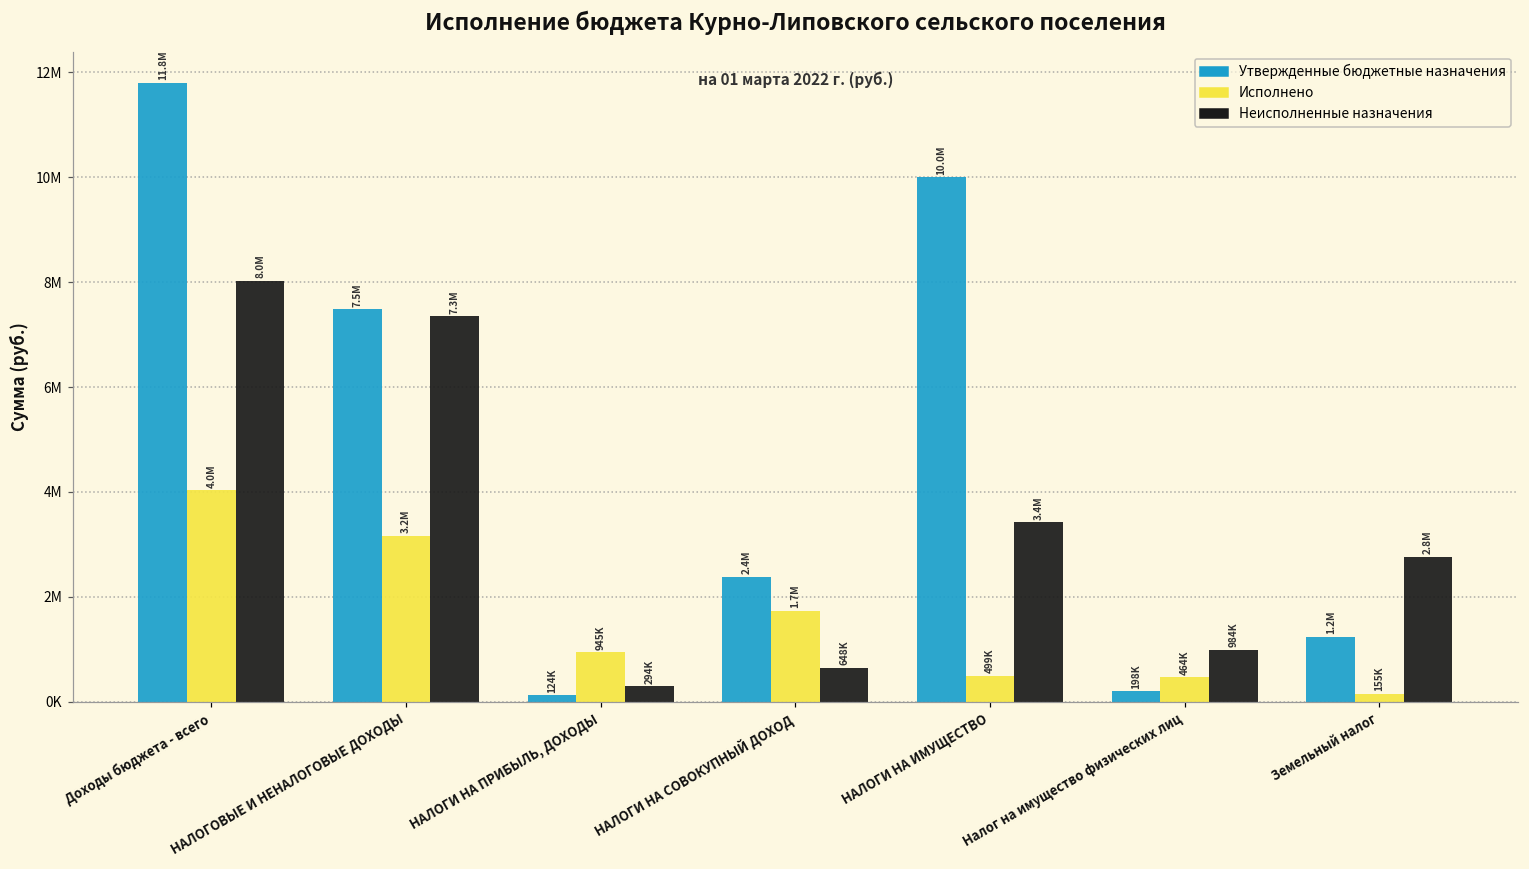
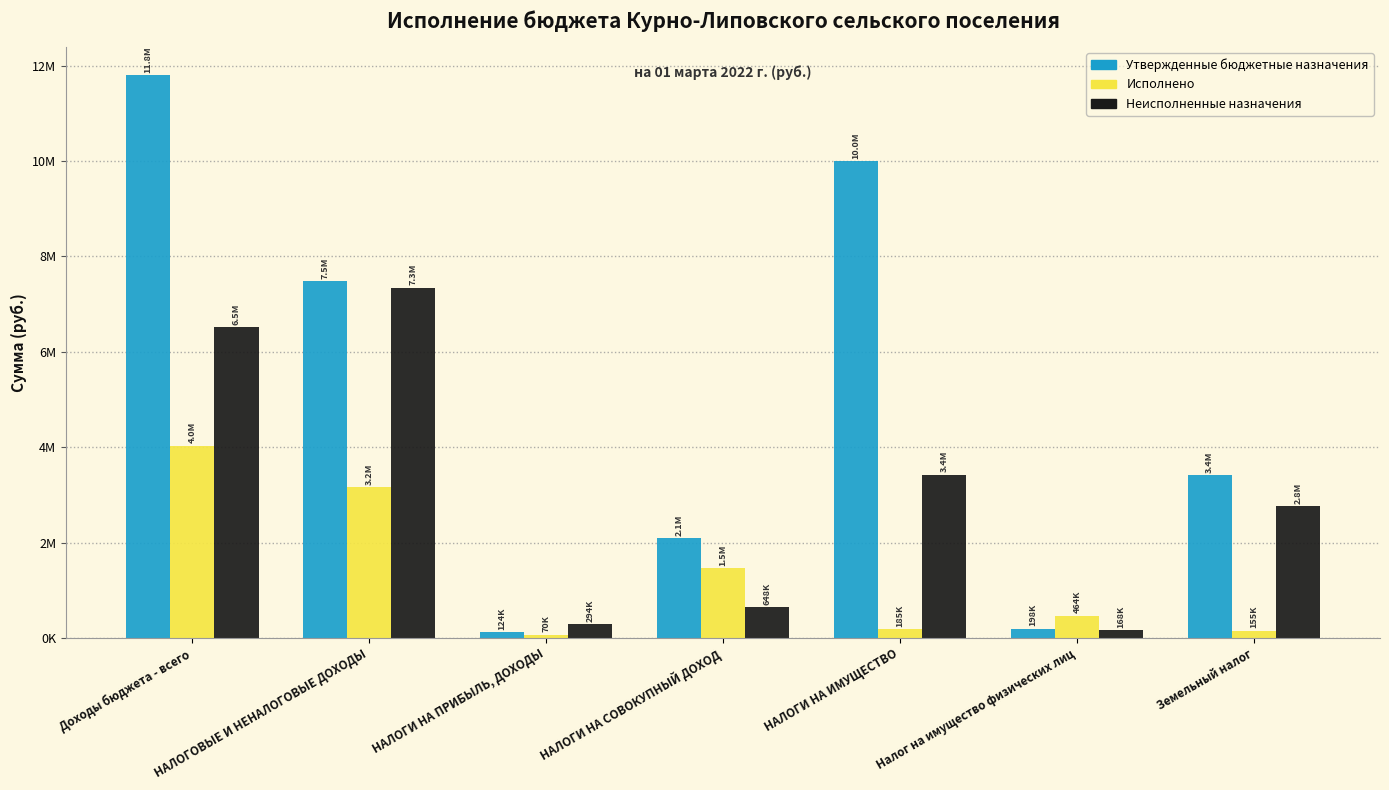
Неисполненные назначения, Доходы бюджета - всего: 8.0M -> 6.5M
Исполнено, НАЛОГИ НА ПРИБЫЛЬ, ДОХОДЫ: 945K -> 70K
Утвержденные бюджетные назначения, НАЛОГИ НА СОВОКУПНЫЙ ДОХОД: 2.4M -> 2.1M
Исполнено, НАЛОГИ НА СОВОКУПНЫЙ ДОХОД: 1.7M -> 1.5M
Исполнено, НАЛОГИ НА ИМУЩЕСТВО: 499K -> 185K
Неисполненные назначения, Налог на имущество физических лиц: 984K -> 168K
Утвержденные бюджетные назначения, Земельный налог: 1.2M -> 3.4M
